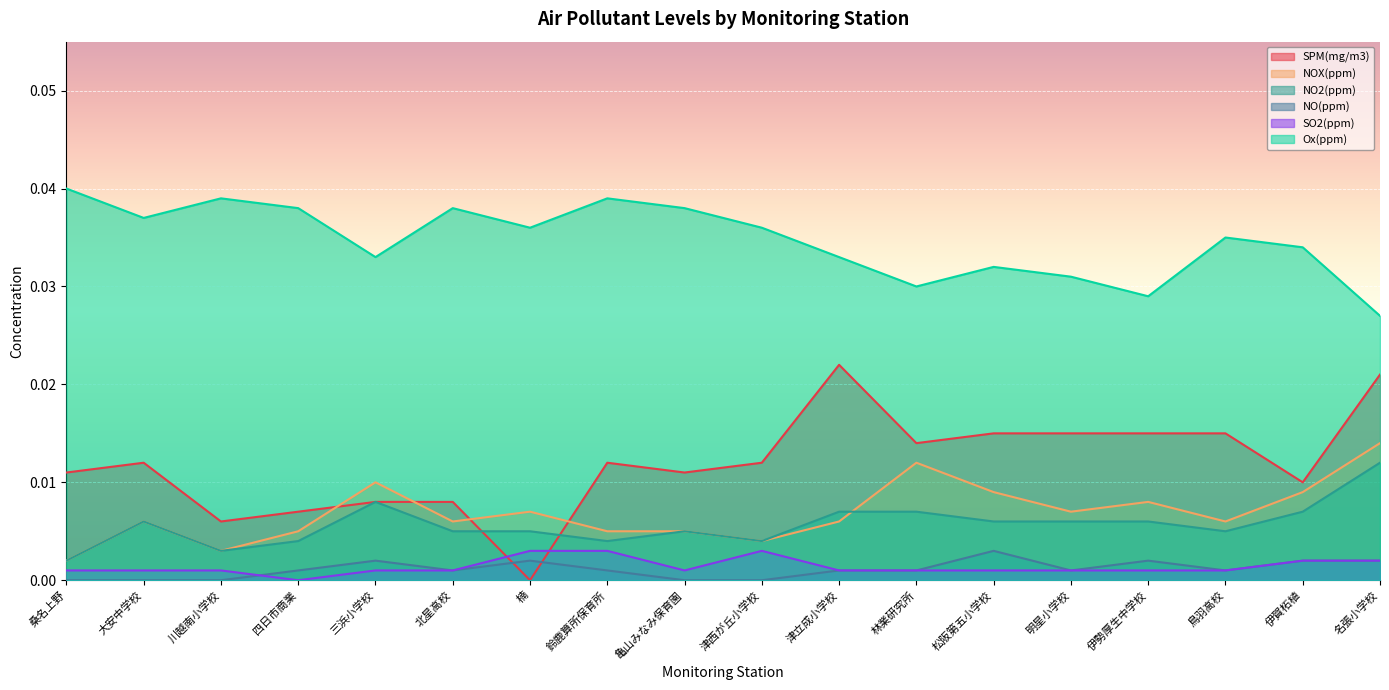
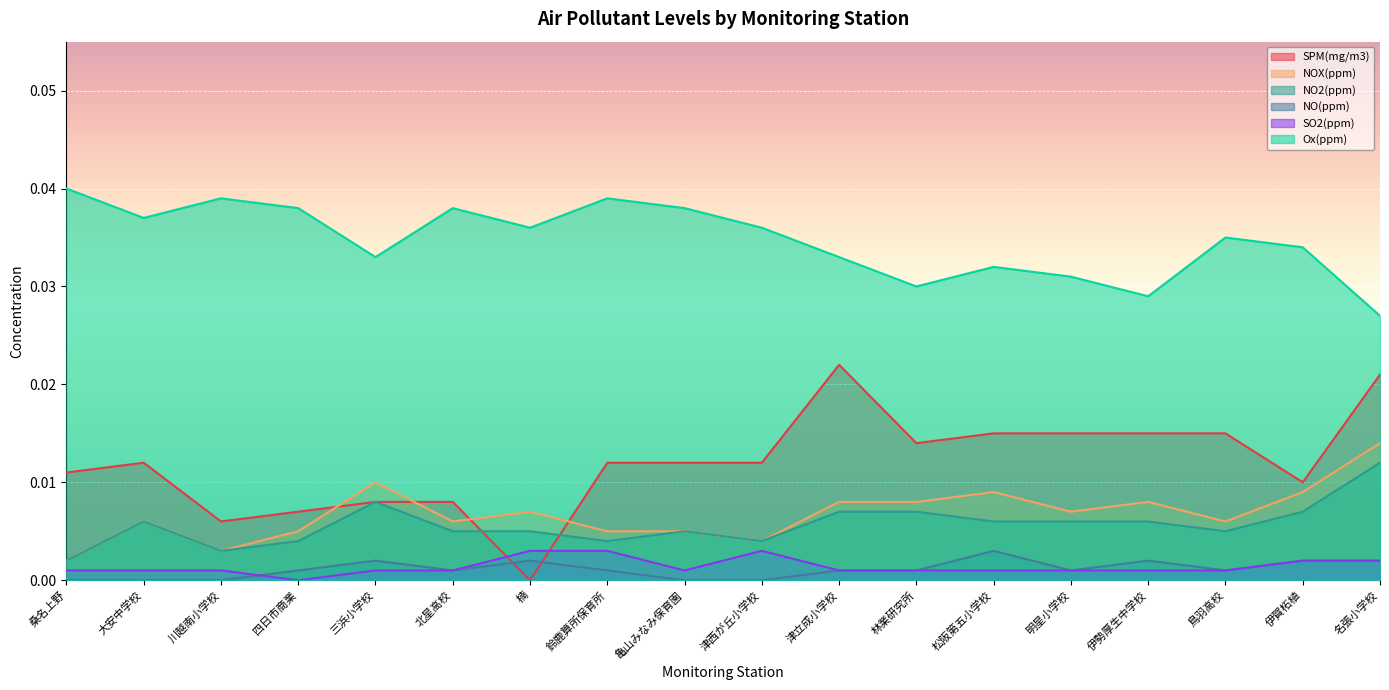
SPM(mg/m3), 亀山みなみ保育園: 0.011 -> 0.012
NOX(ppm), 津立成小学校: 0.006 -> 0.008
NOX(ppm), 林業研究所: 0.012 -> 0.008
